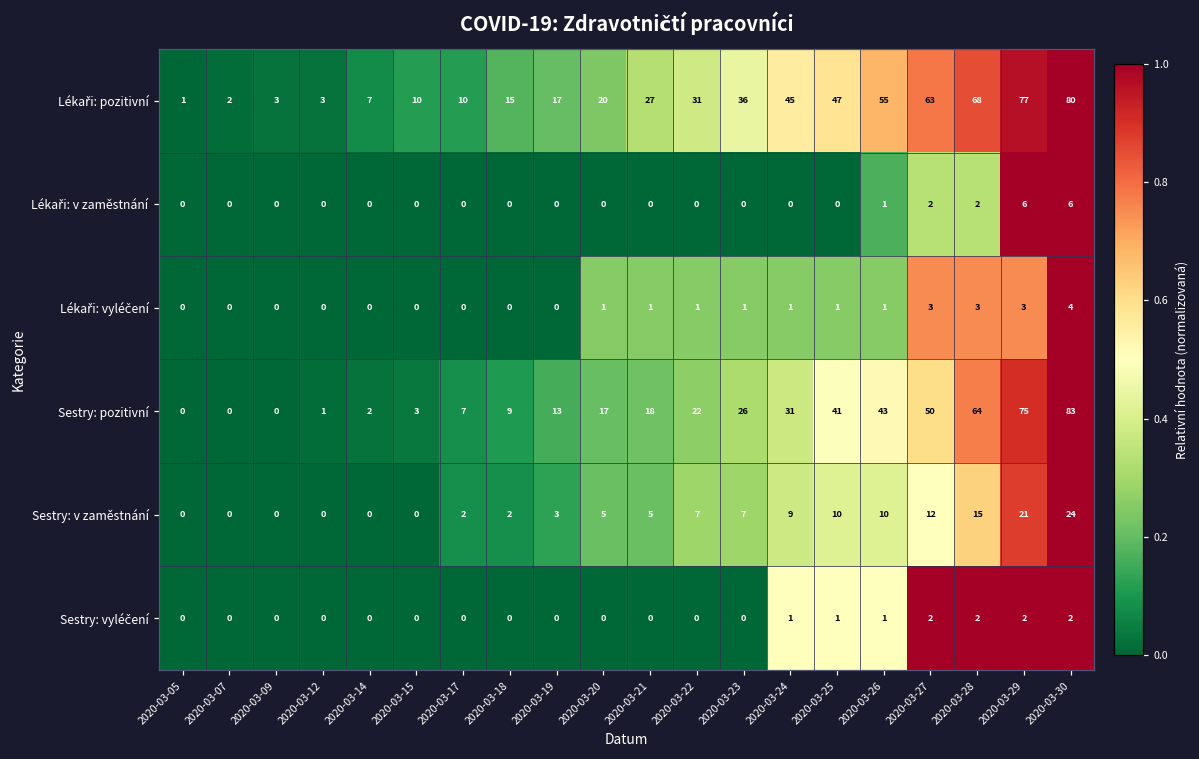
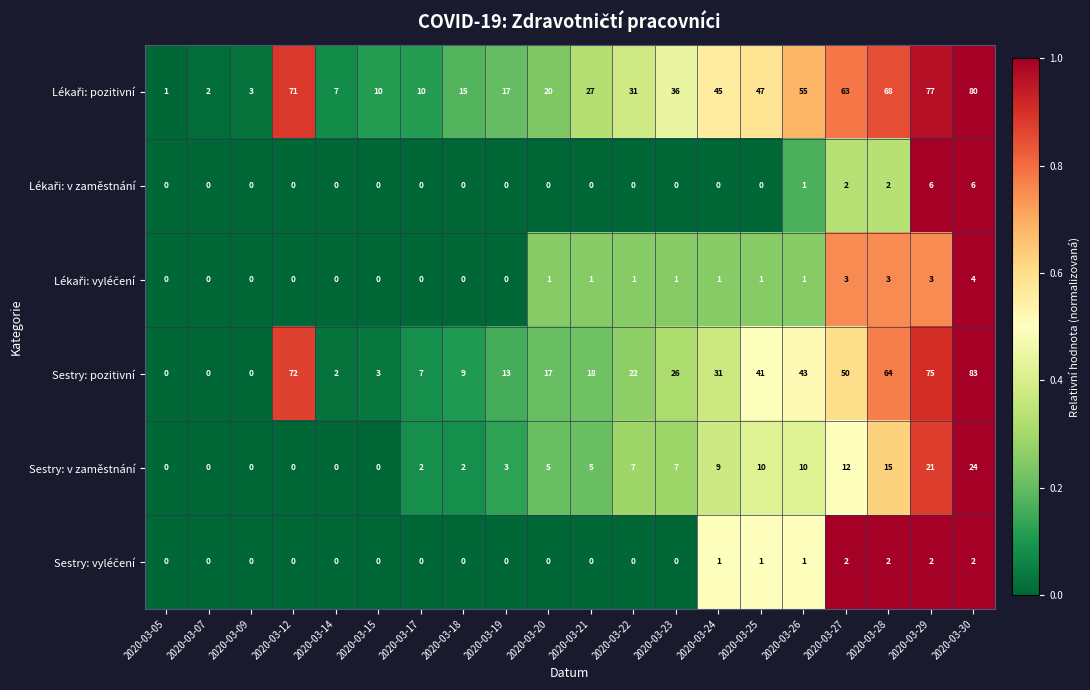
Lékaři: pozitivní, 2020-03-12: 3 -> 71
Sestry: pozitivní, 2020-03-12: 1 -> 72
